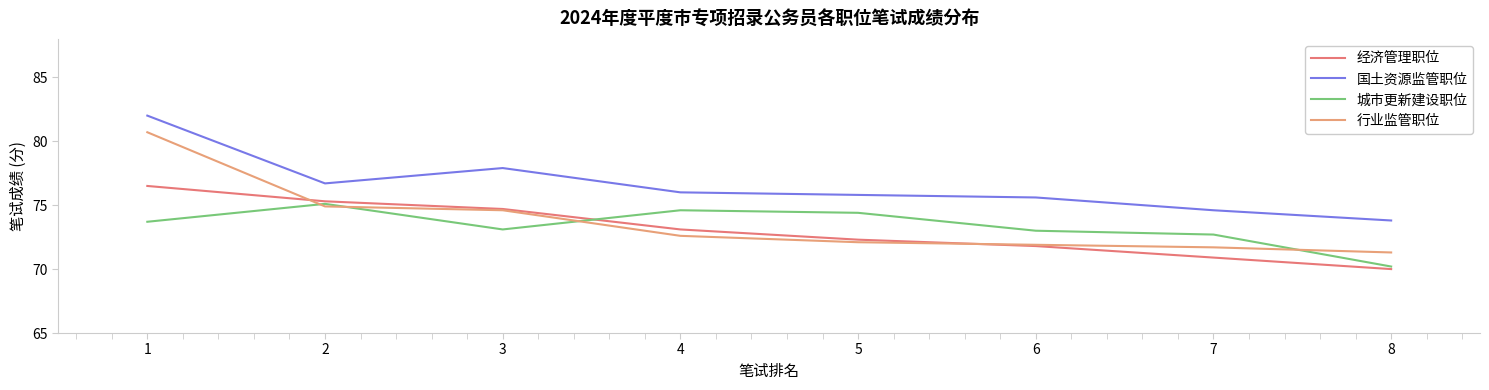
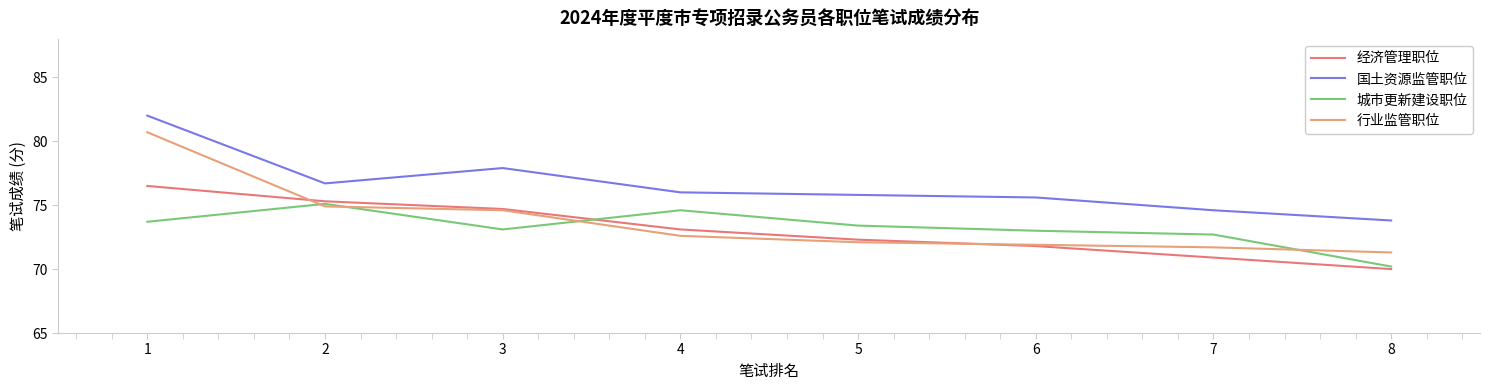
城市更新建设职位, 5: 74.4 -> 73.4
